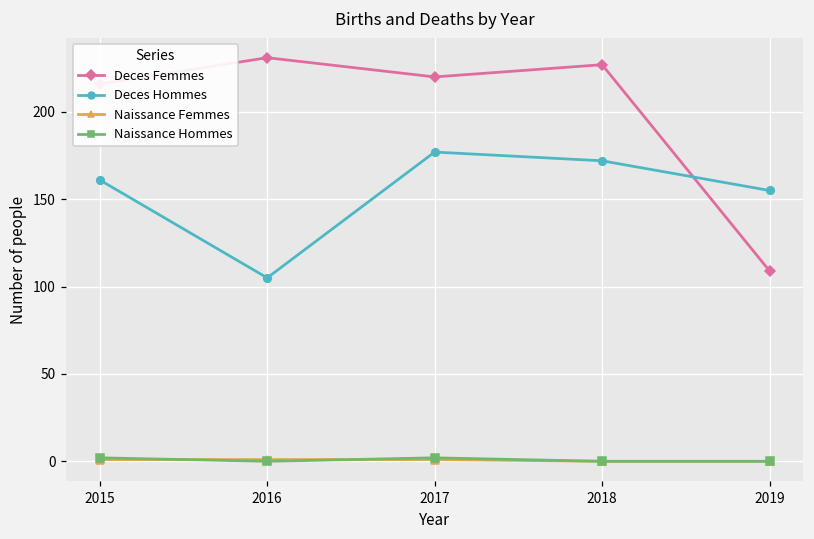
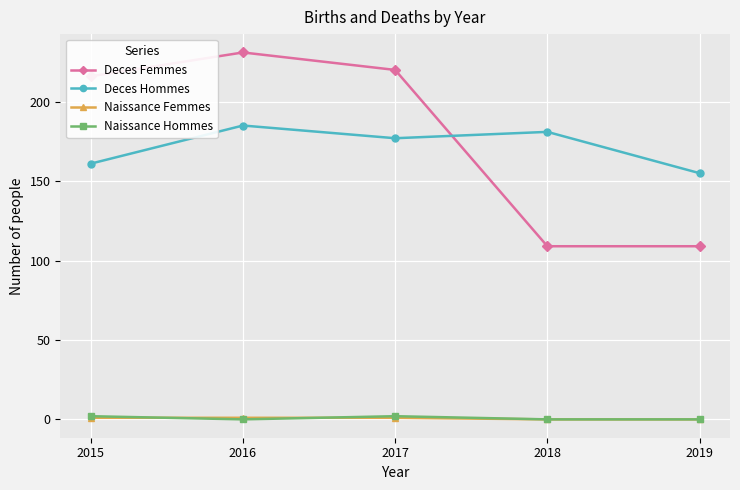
Deces Hommes, 2016: 105 -> 185
Deces Femmes, 2018: 227 -> 109
Deces Hommes, 2018: 172 -> 181
